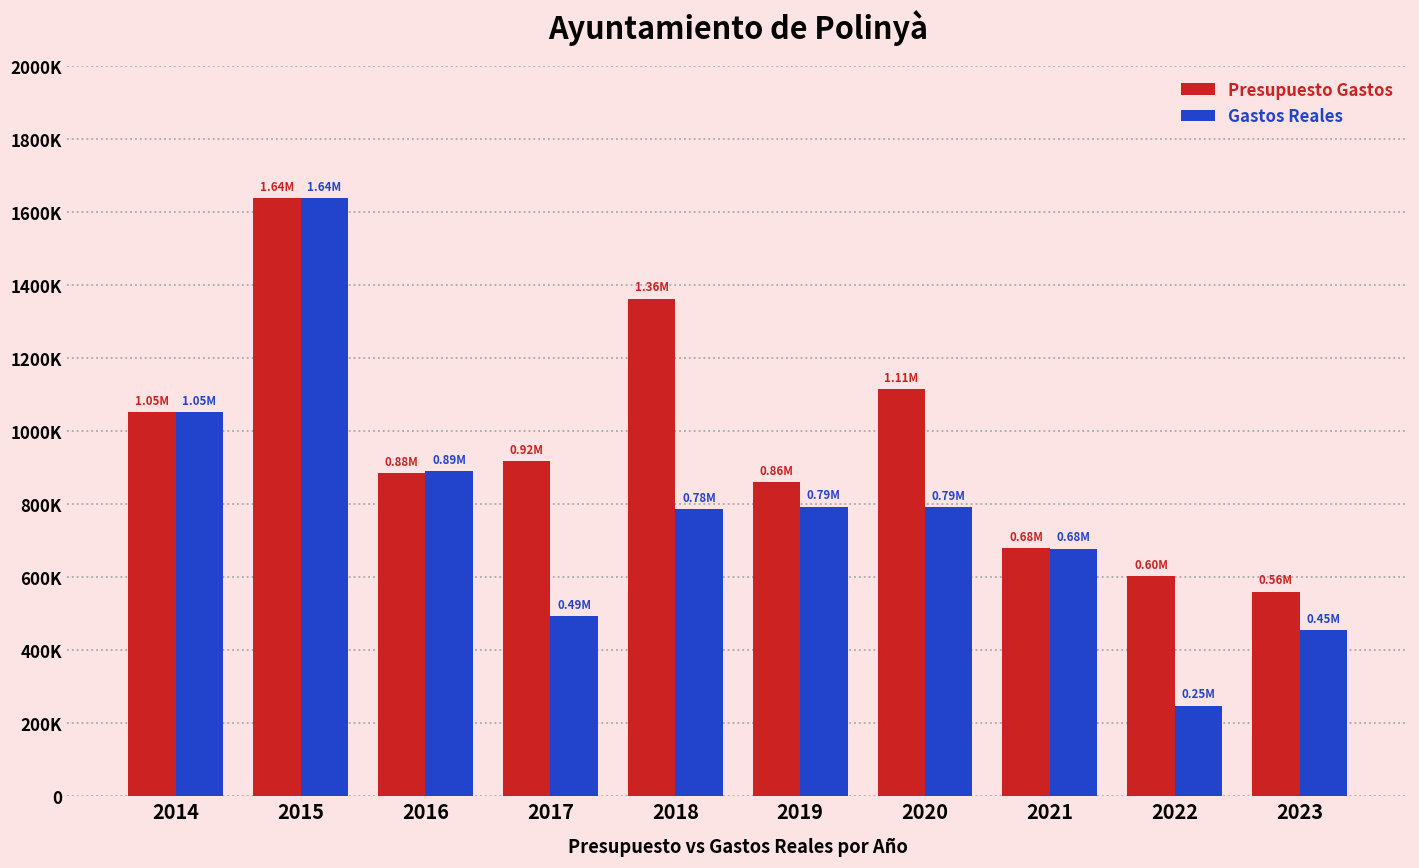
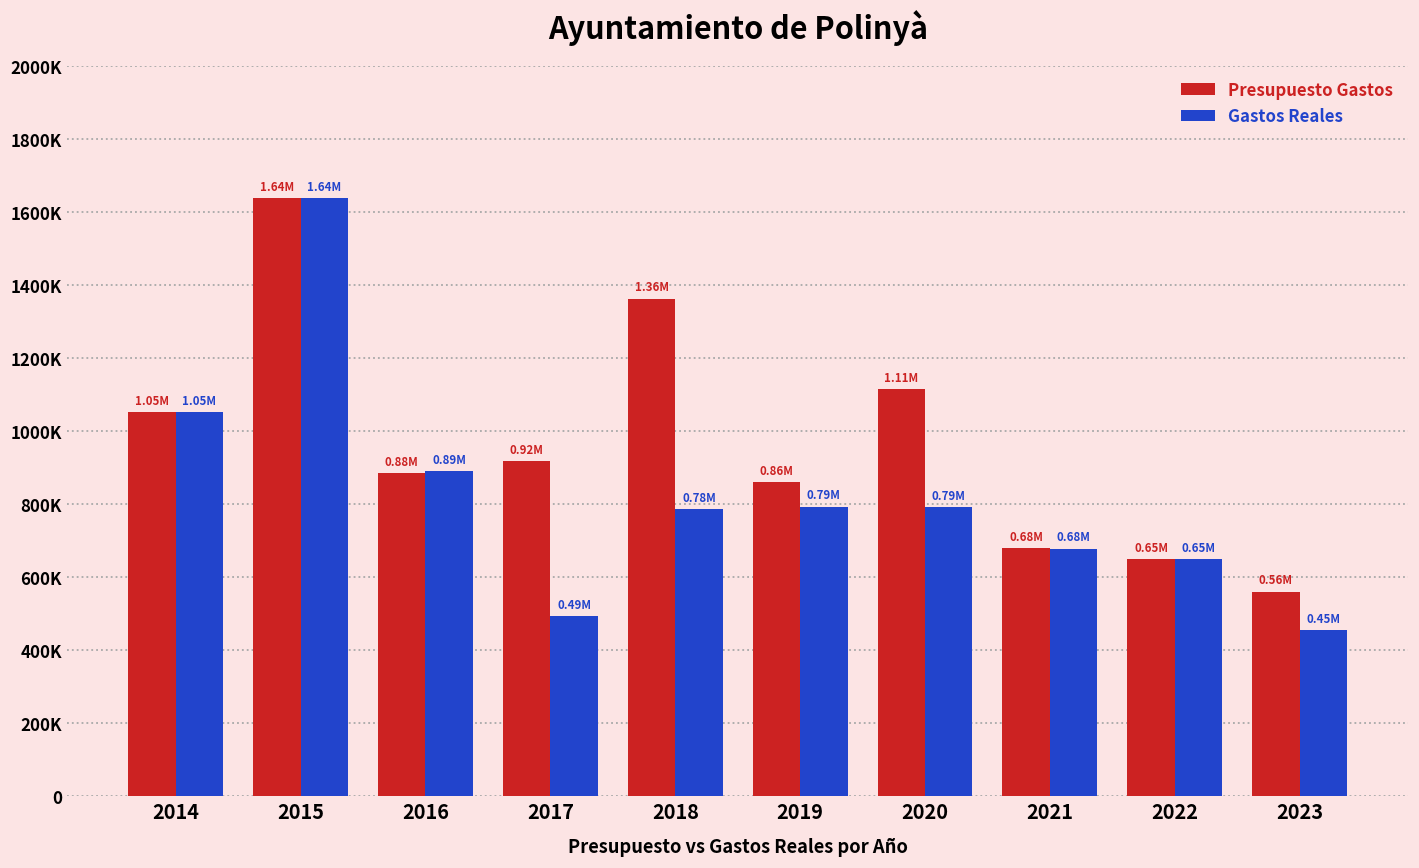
Presupuesto Gastos, 2022: 0.60M -> 0.65M
Gastos Reales, 2022: 0.25M -> 0.65M
